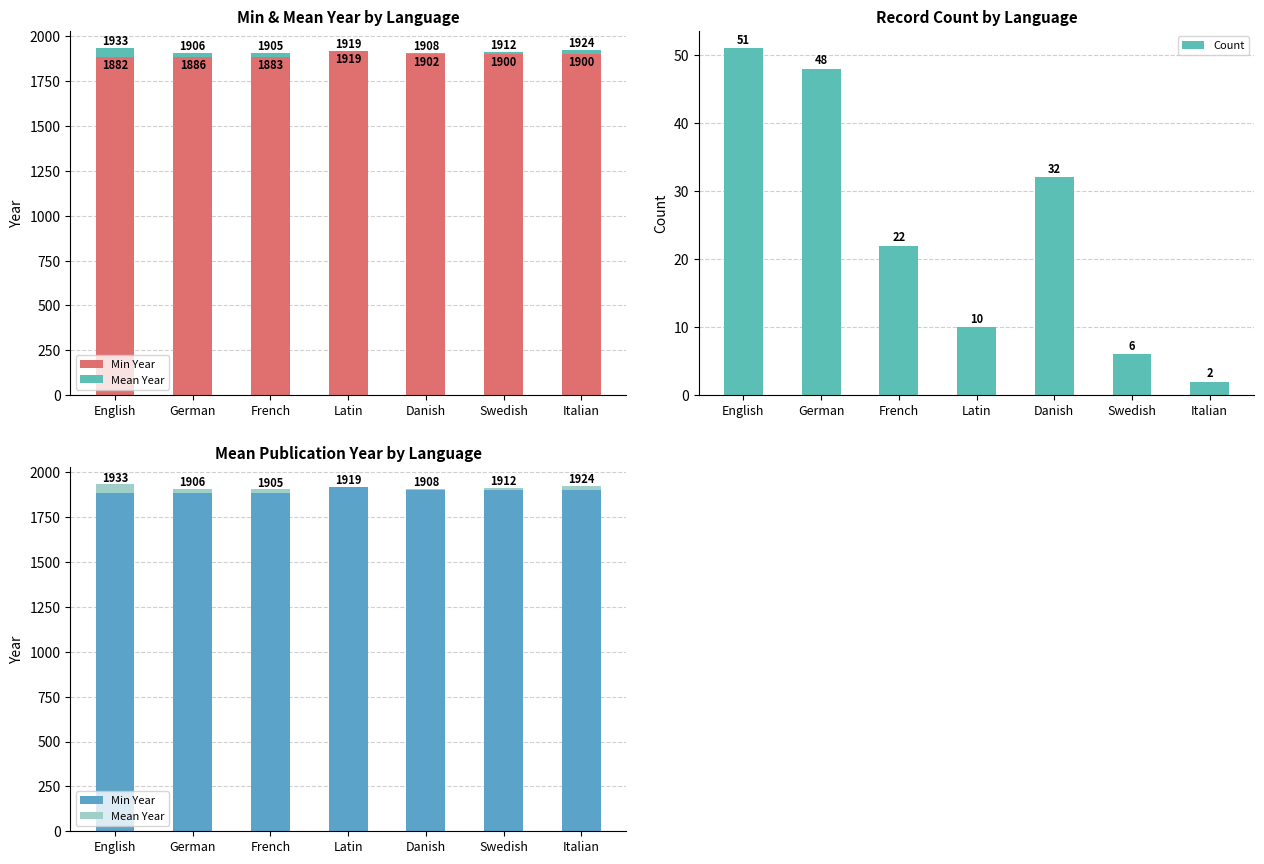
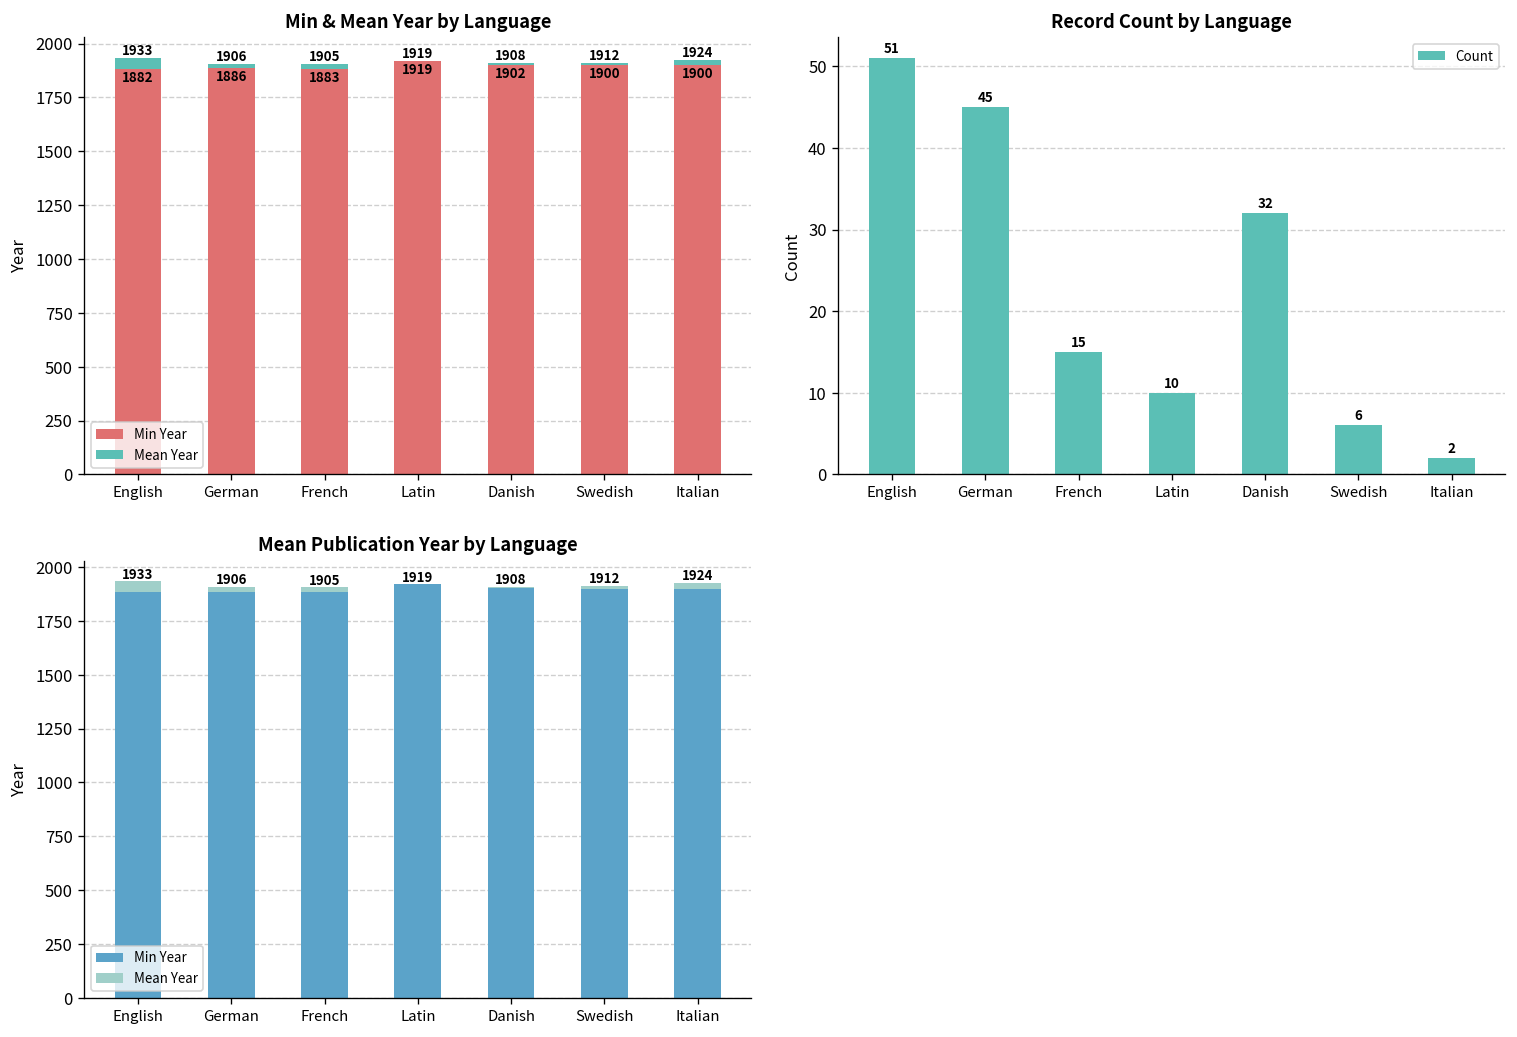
Record Count by Language, German: 48 -> 45
Record Count by Language, French: 22 -> 15
